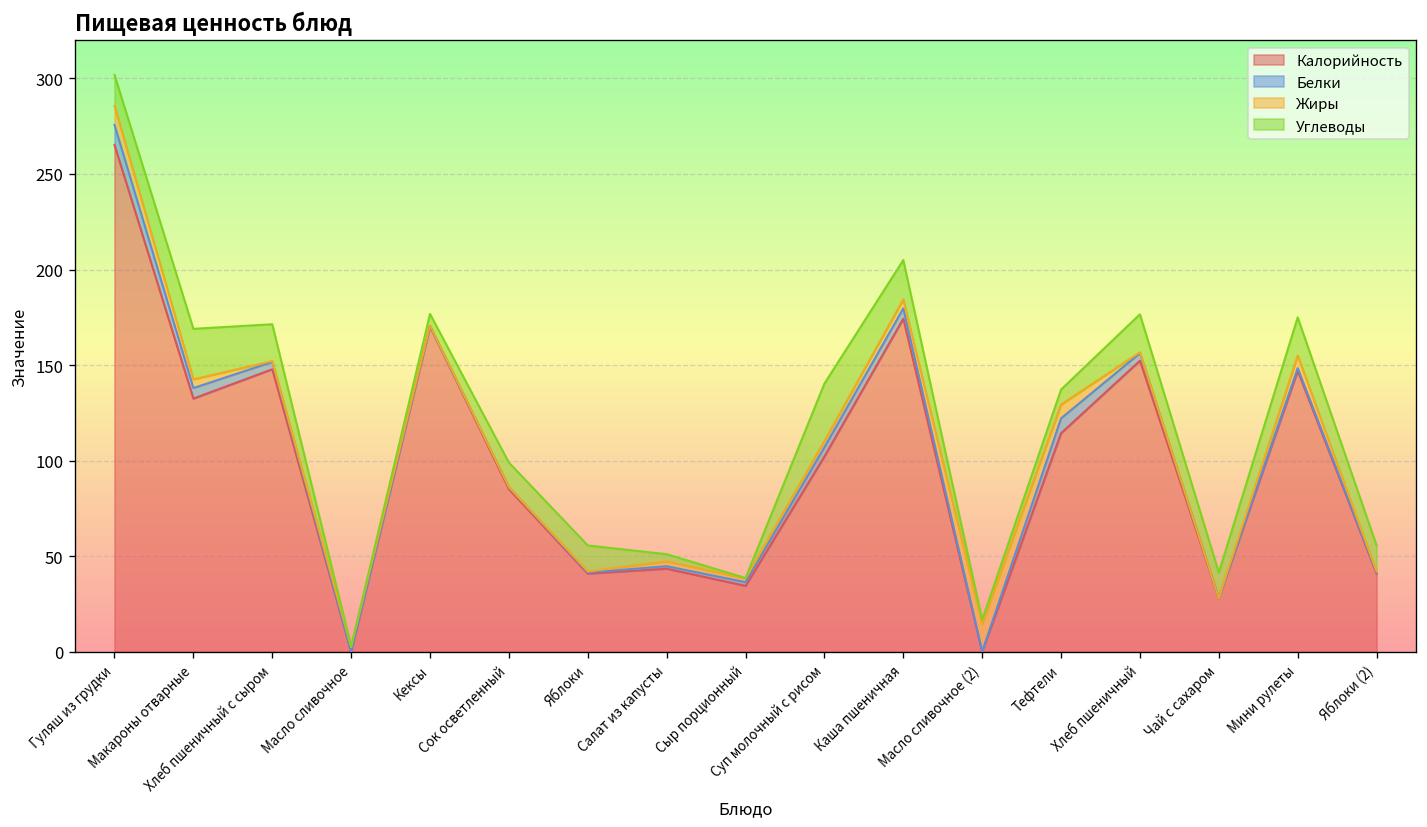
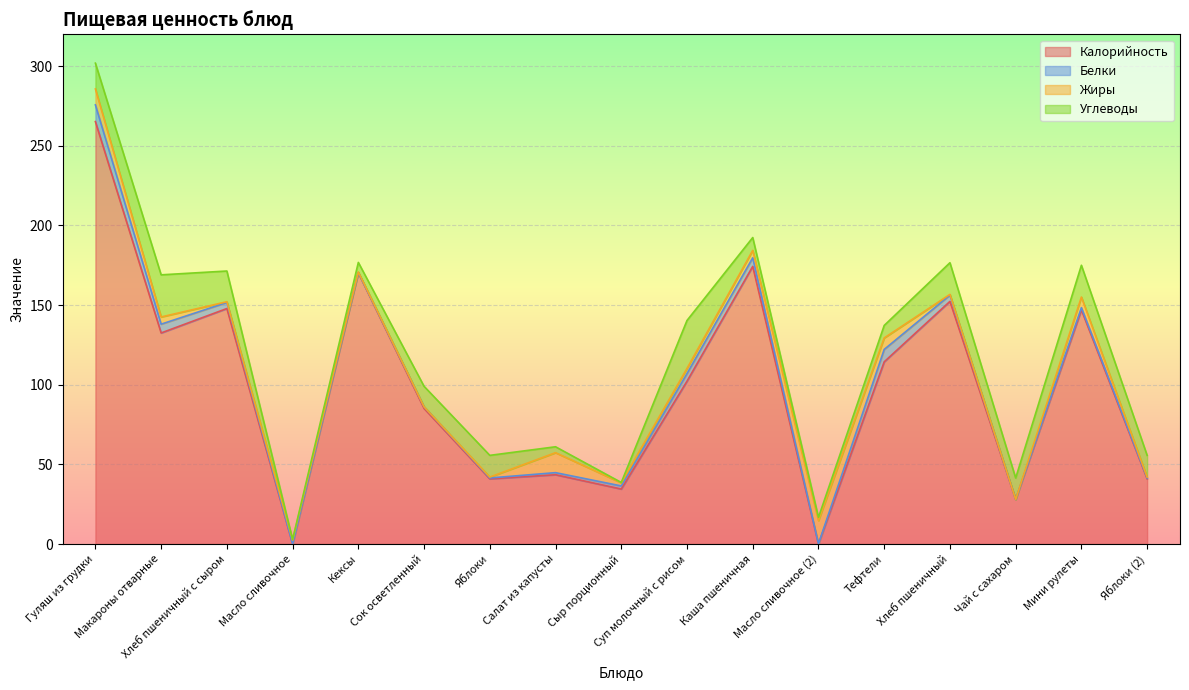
Жиры, Салат из капусты: 3 -> 13
Углеводы, Каша пшеничная: 21 -> 8
